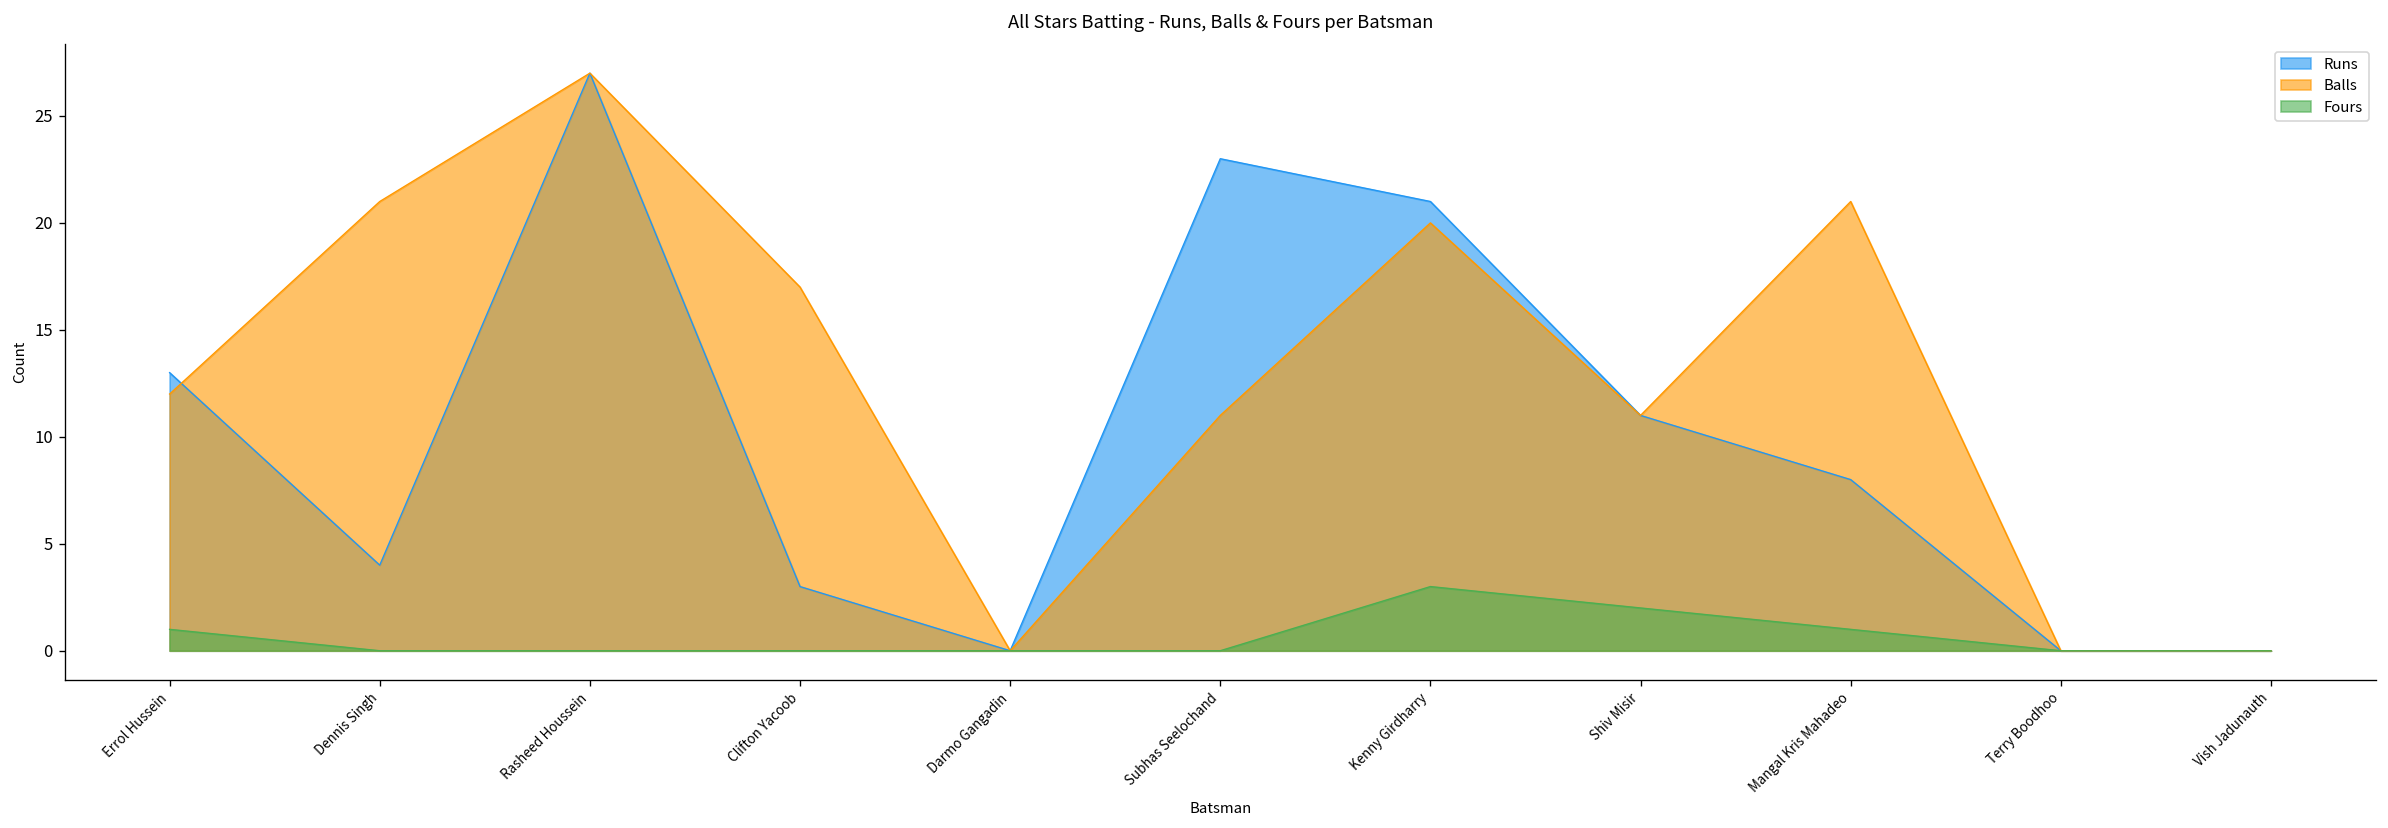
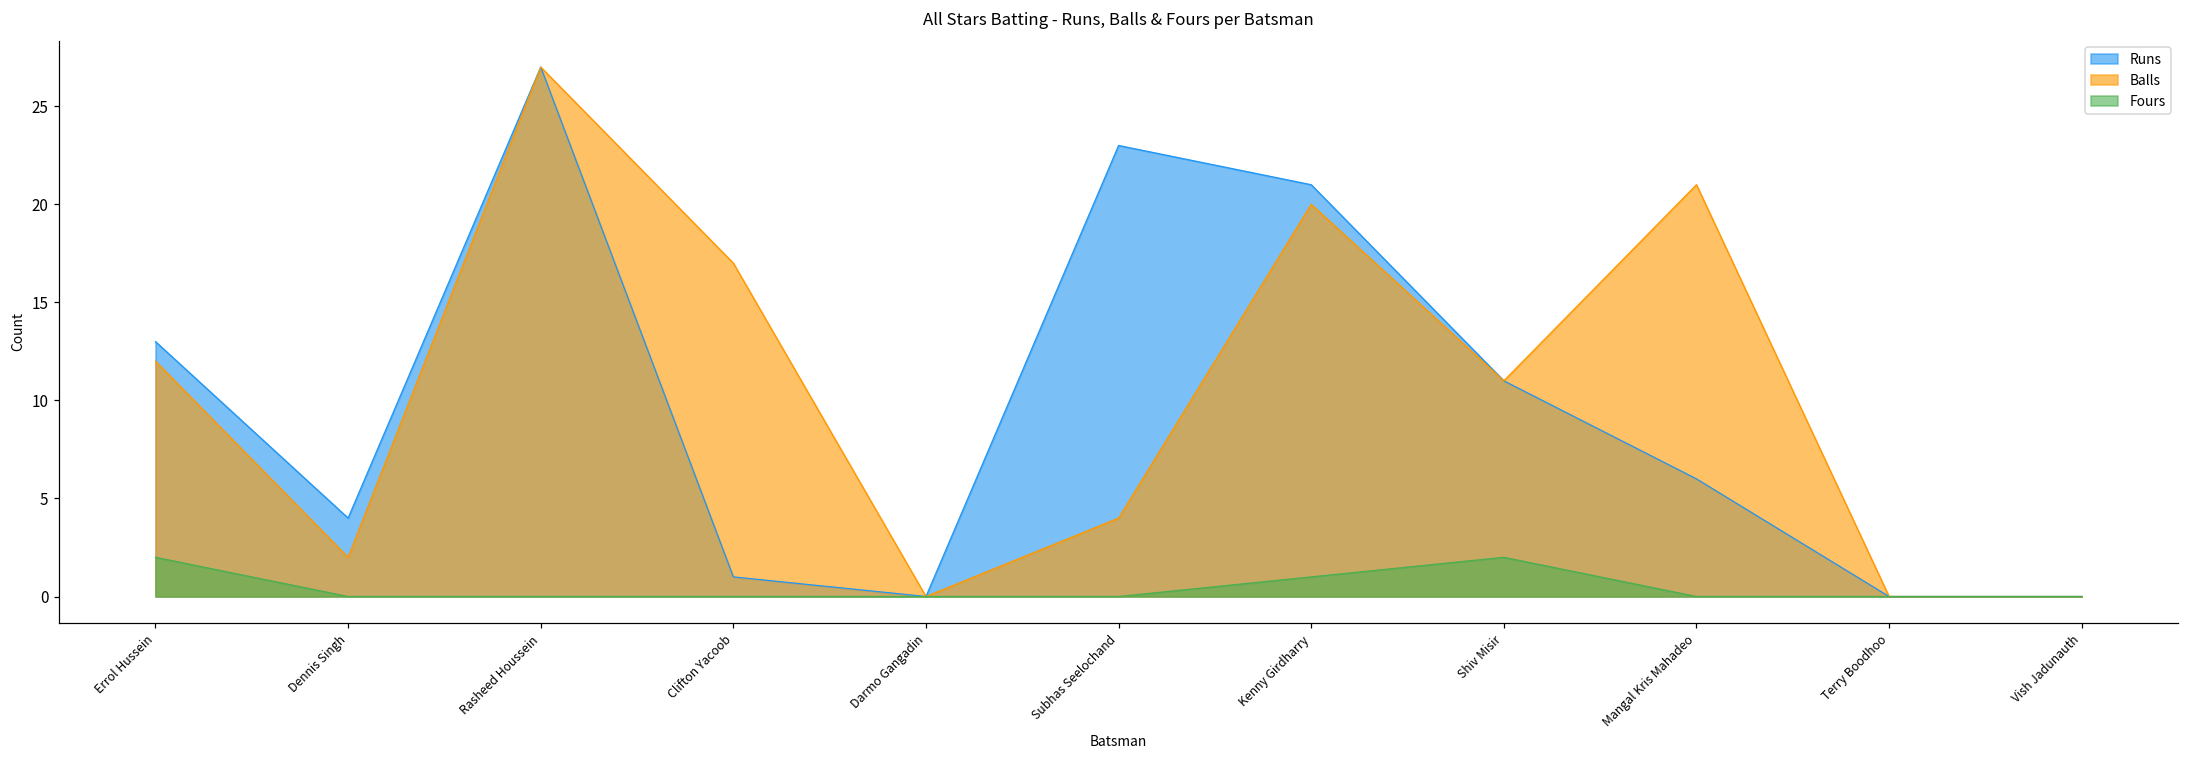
Fours, Errol Hussein: 1 -> 2
Balls, Dennis Singh: 21 -> 2
Runs, Clifton Yacoob: 3 -> 1
Balls, Subhas Seelochand: 11 -> 4
Fours, Kenny Girdharry: 3 -> 1
Runs, Mangal Kris Mahadeo: 8 -> 6
Fours, Mangal Kris Mahadeo: 1 -> 0
